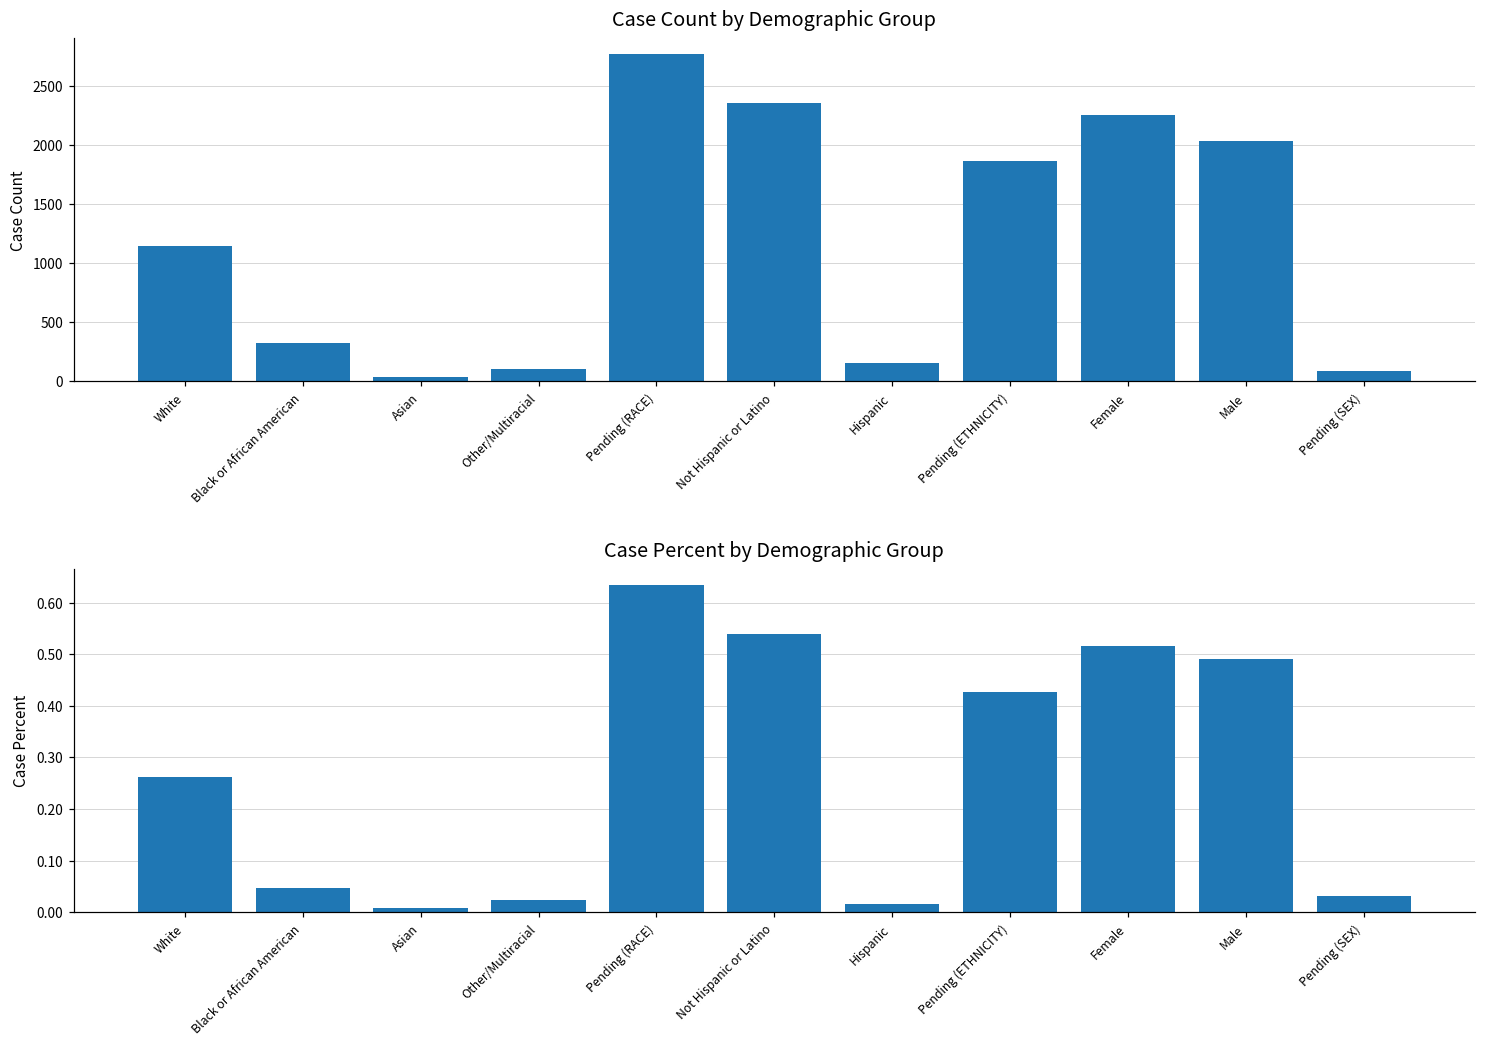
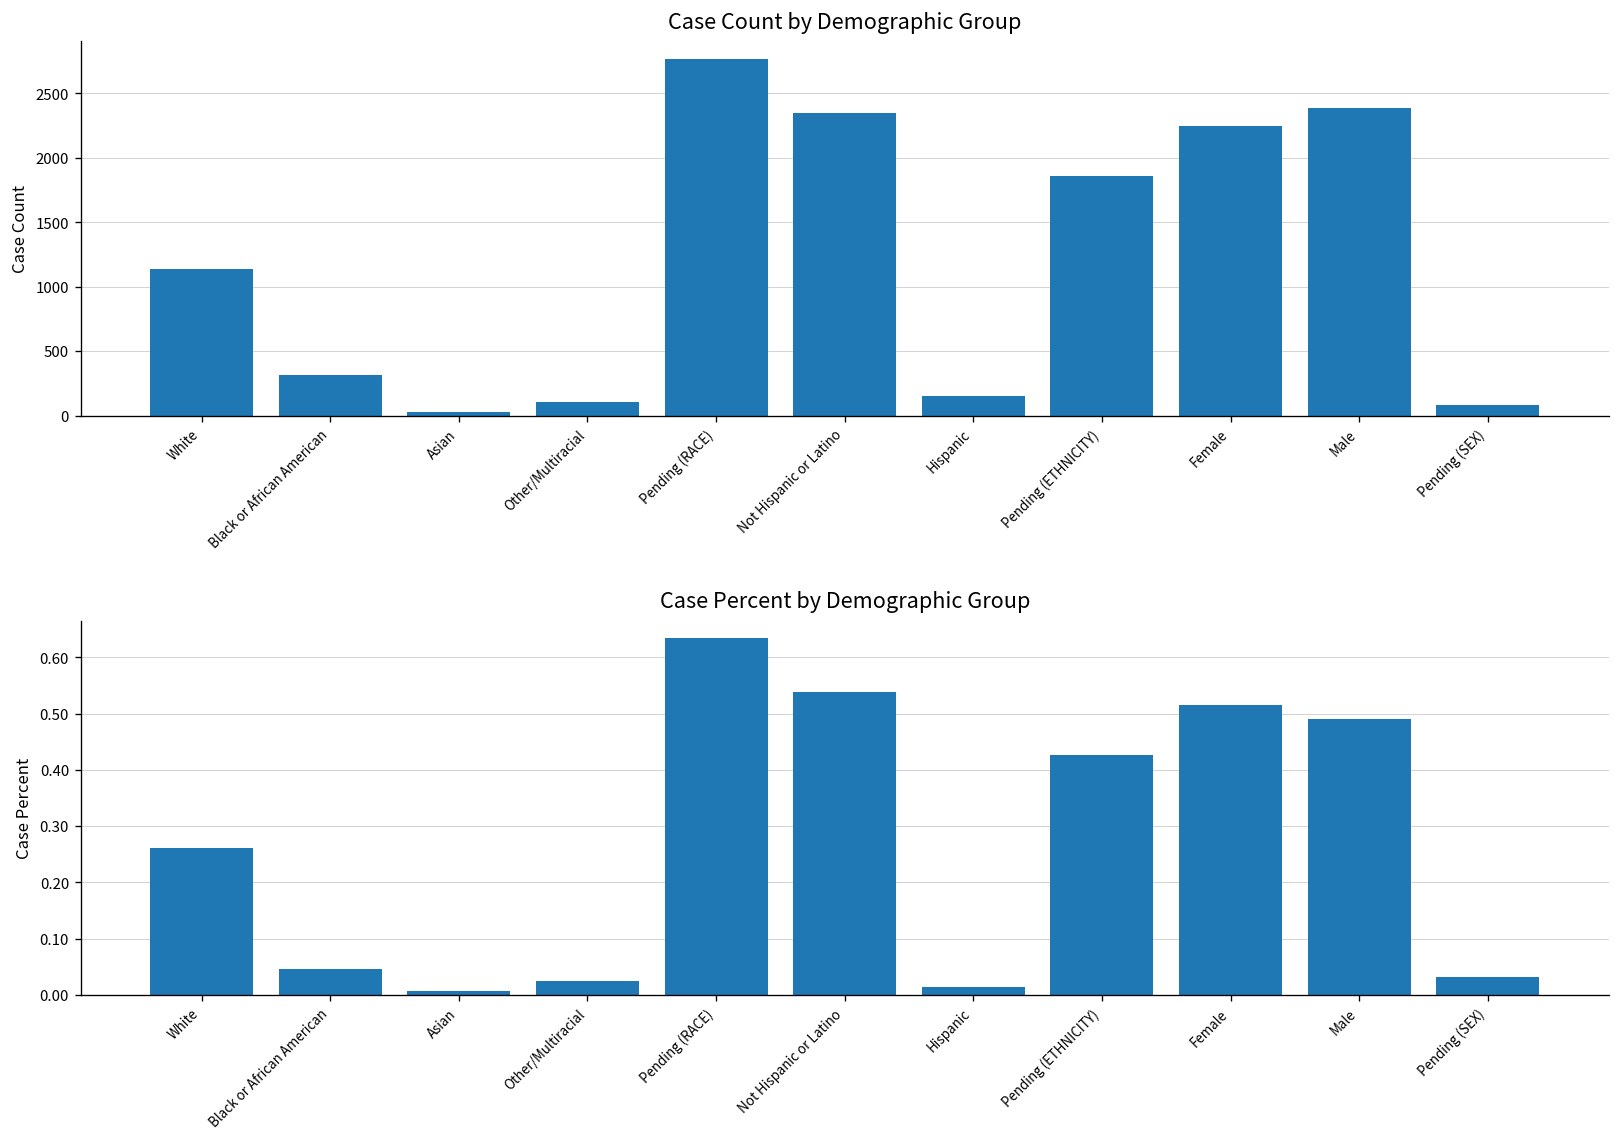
Case Count by Demographic Group, Male: 2030 -> 2390
